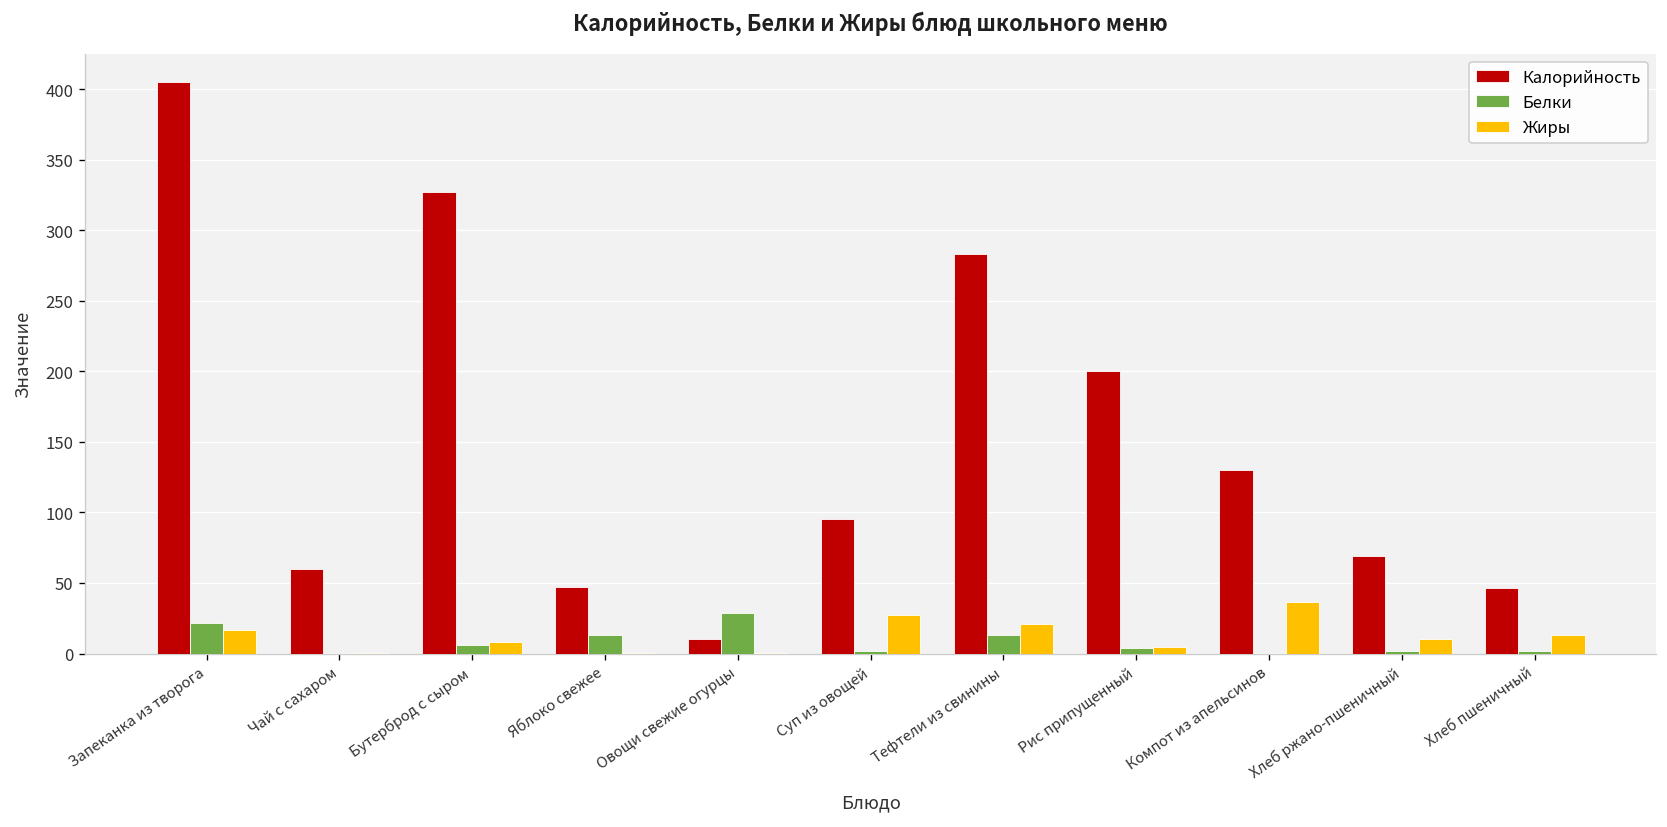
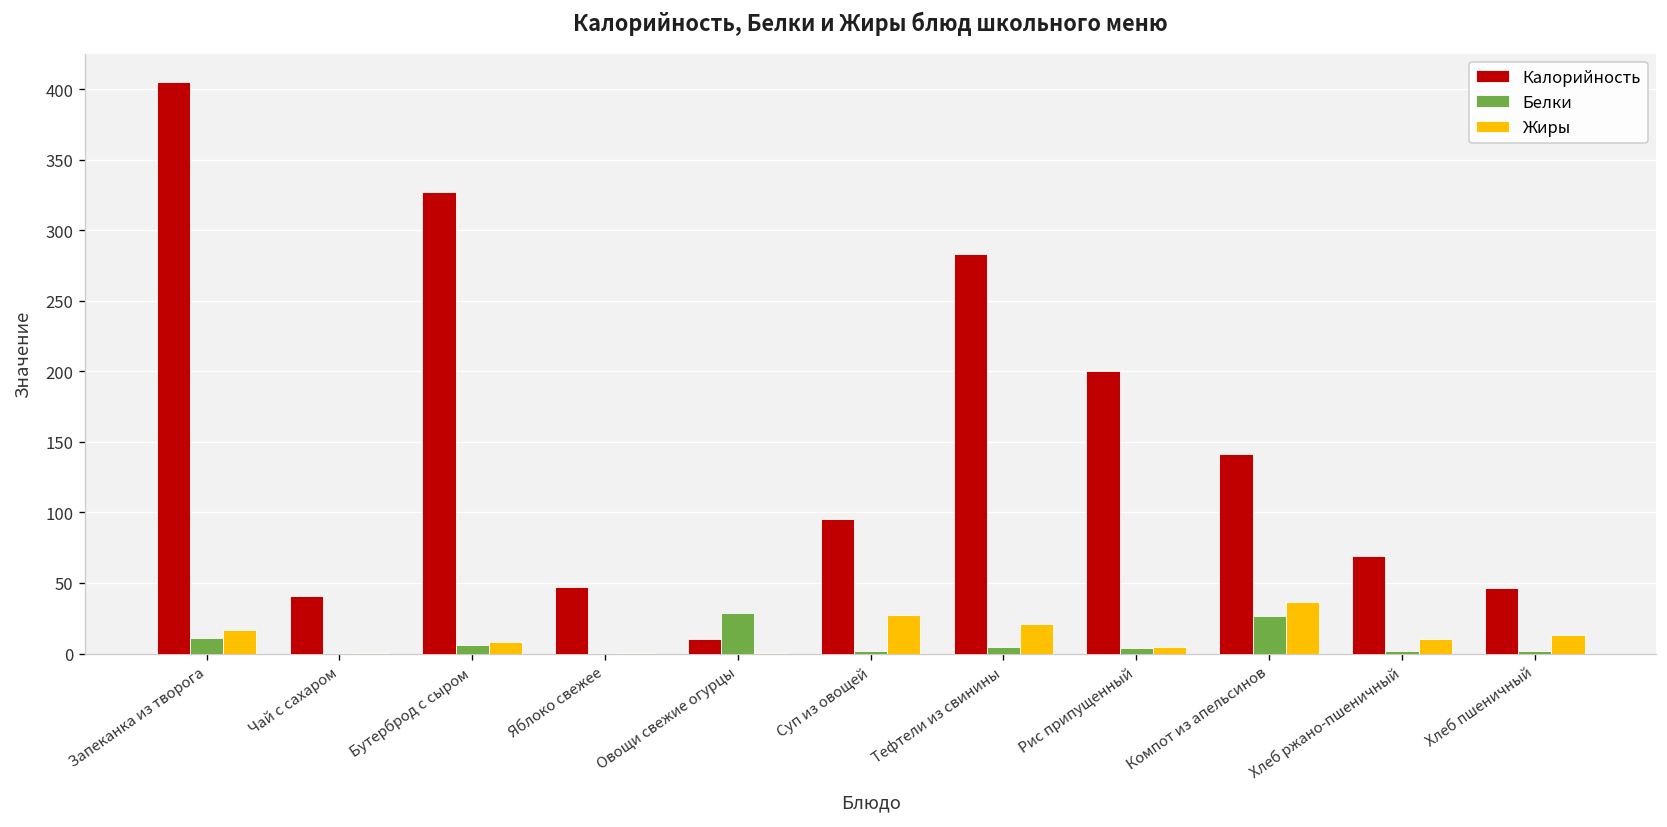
Белки, Запеканка из творога: 22 -> 11
Калорийность, Чай с сахаром: 60 -> 41
Белки, Яблоко свежее: 13 -> 0
Белки, Тефтели из свинины: 13 -> 5
Калорийность, Компот из апельсинов: 130 -> 141
Белки, Компот из апельсинов: 0 -> 27
